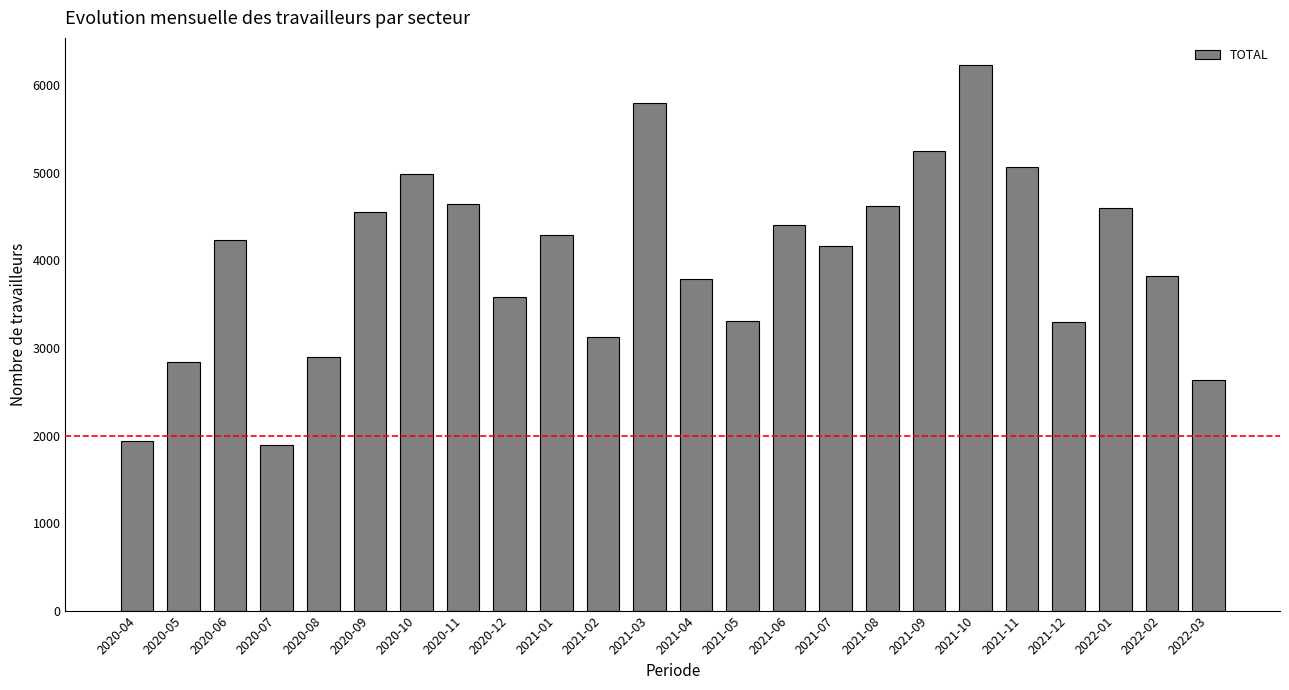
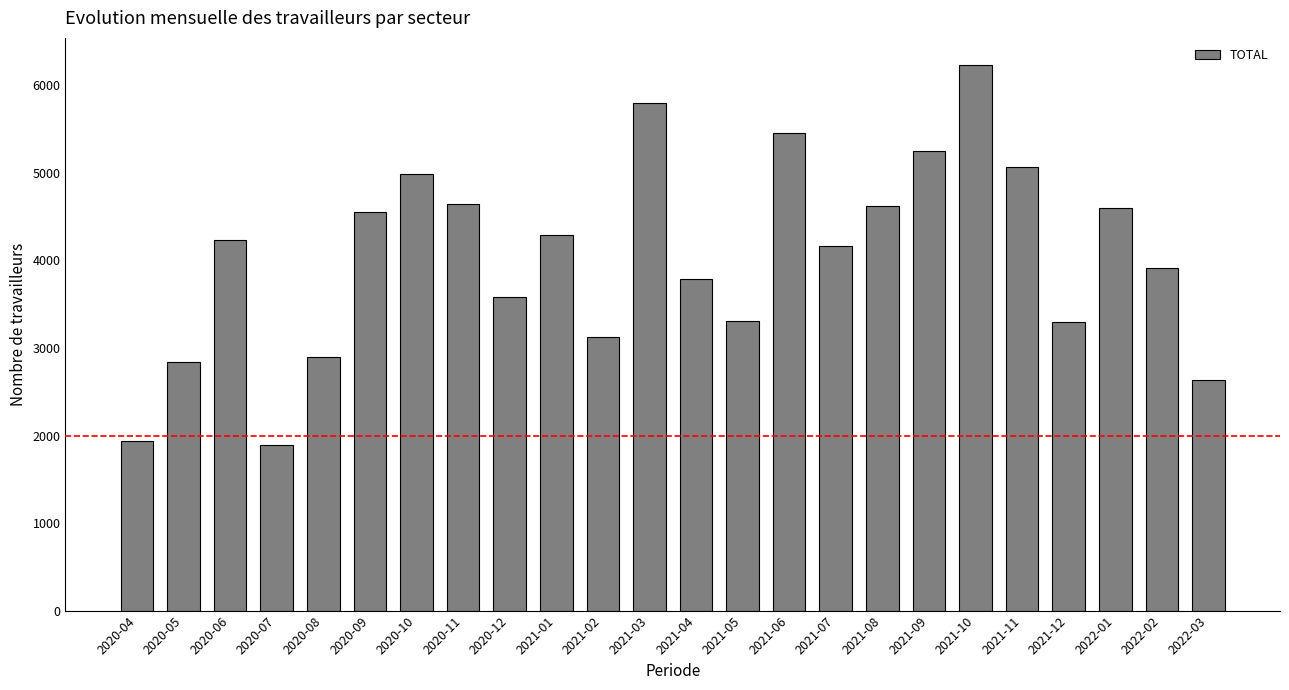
2021-06: 4400 -> 5500
2022-02: 3800 -> 3900
